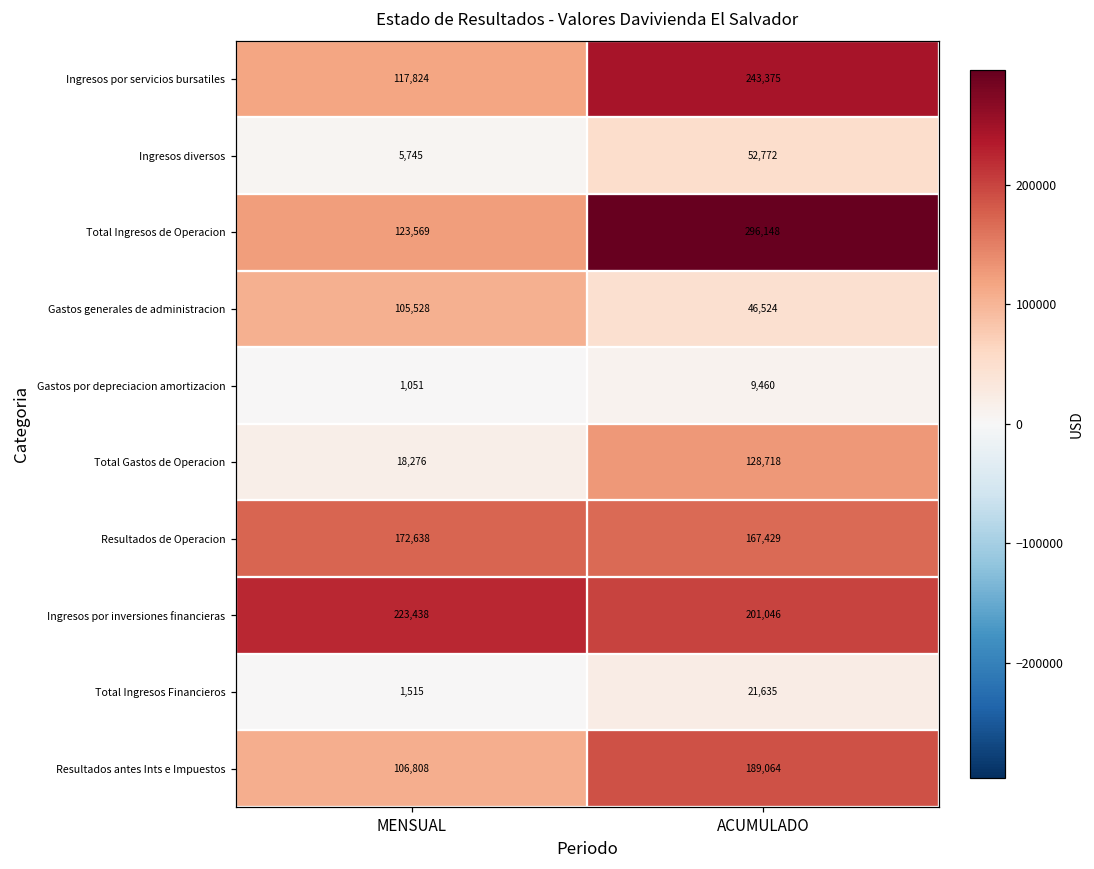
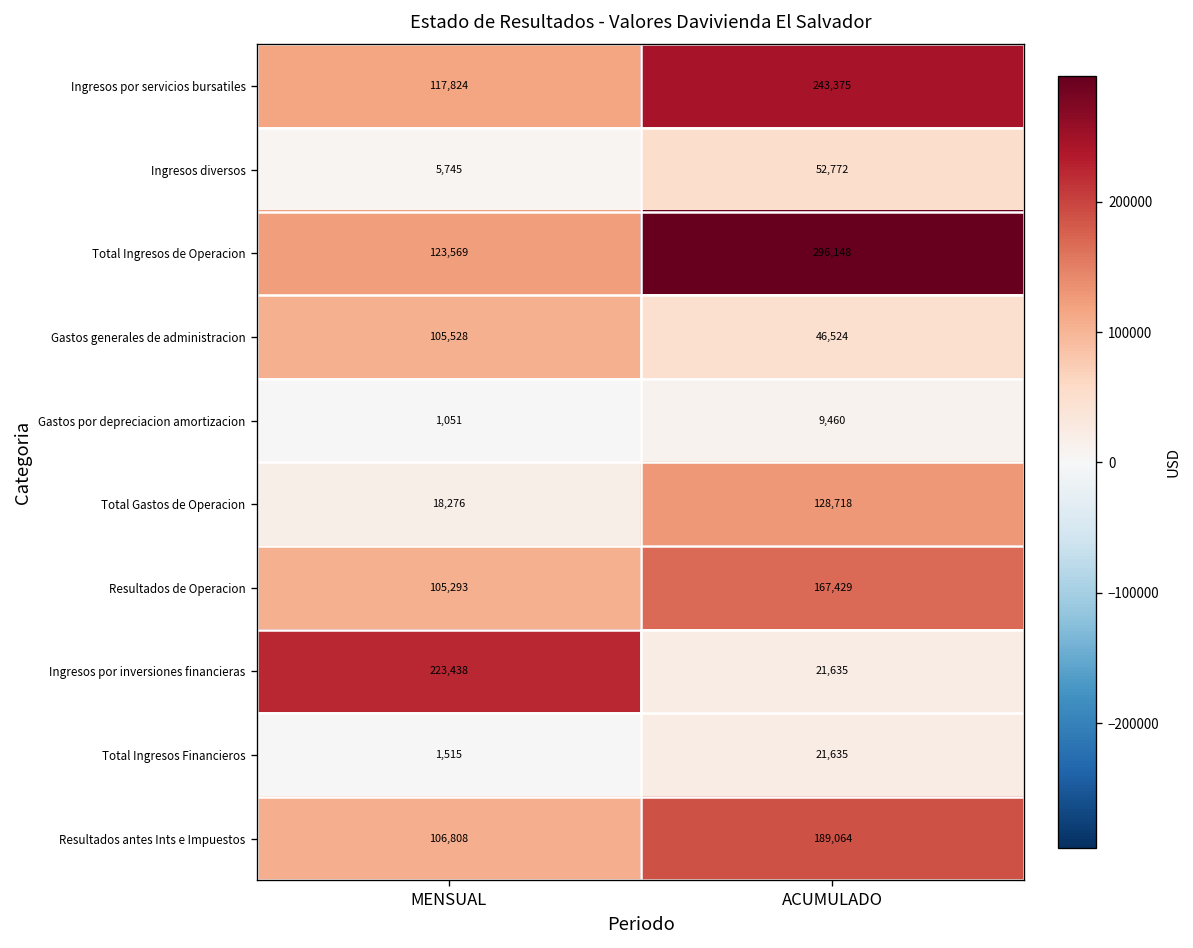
Resultados de Operacion, MENSUAL: 172,638 -> 105,293
Ingresos por inversiones financieras, ACUMULADO: 201,046 -> 21,635
